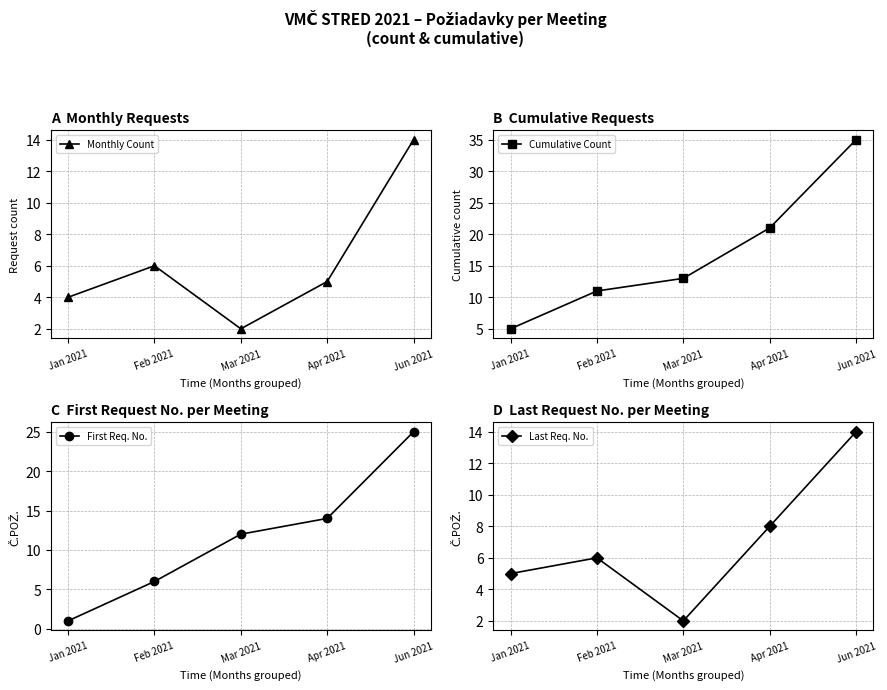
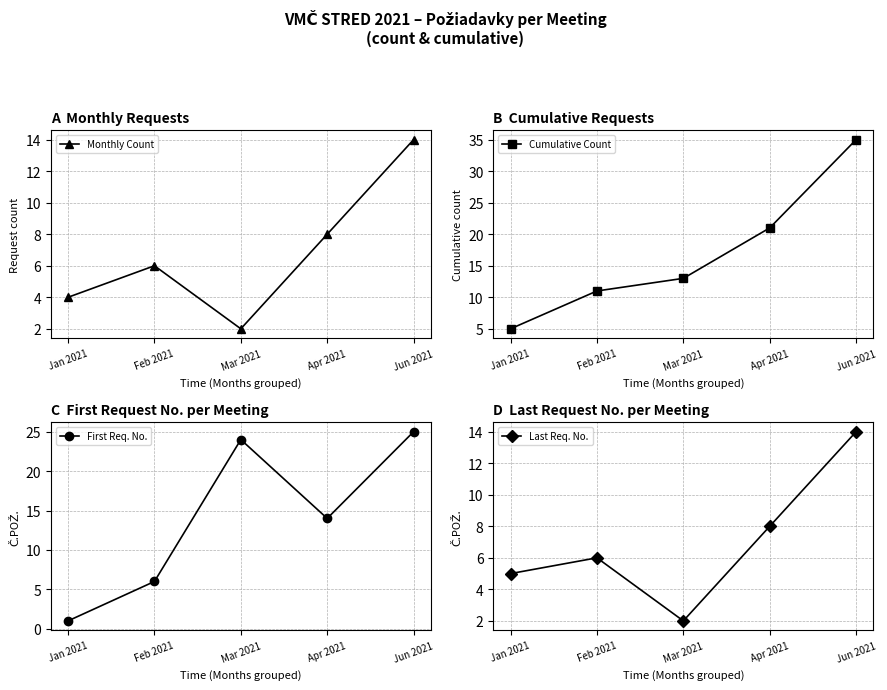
A Monthly Requests, Apr 2021: 5 -> 8
C First Request No. per Meeting, Mar 2021: 12 -> 24
